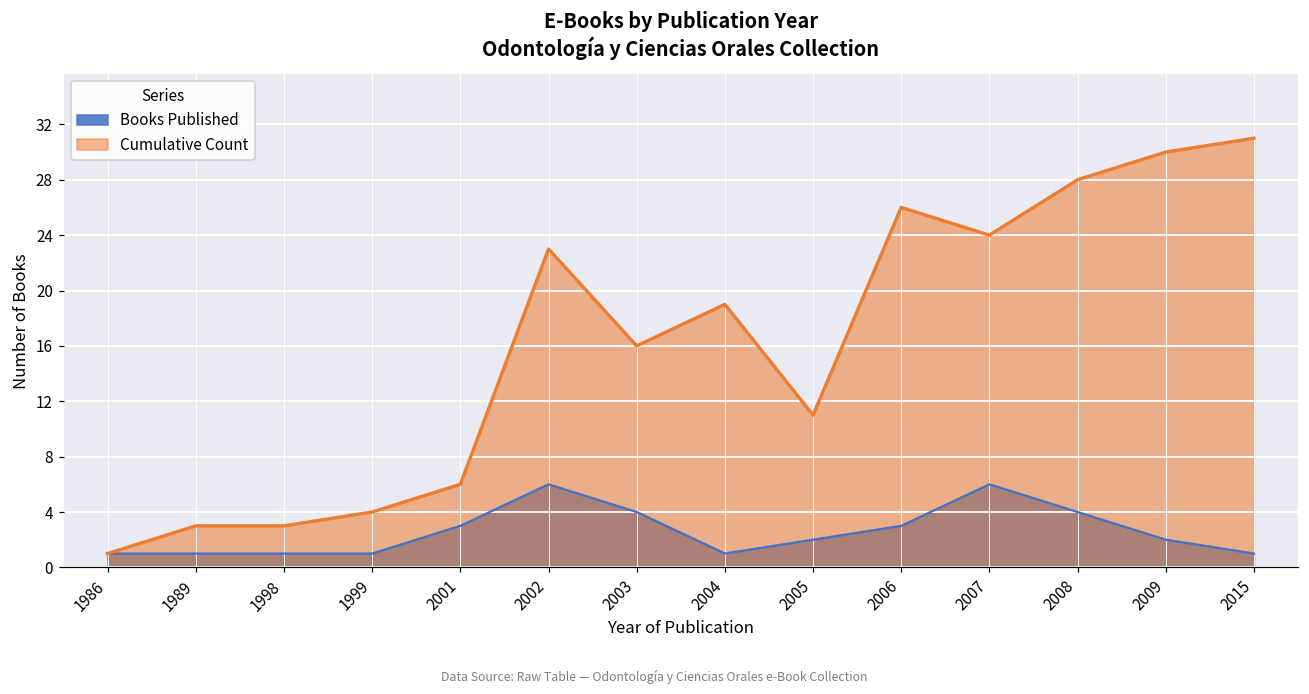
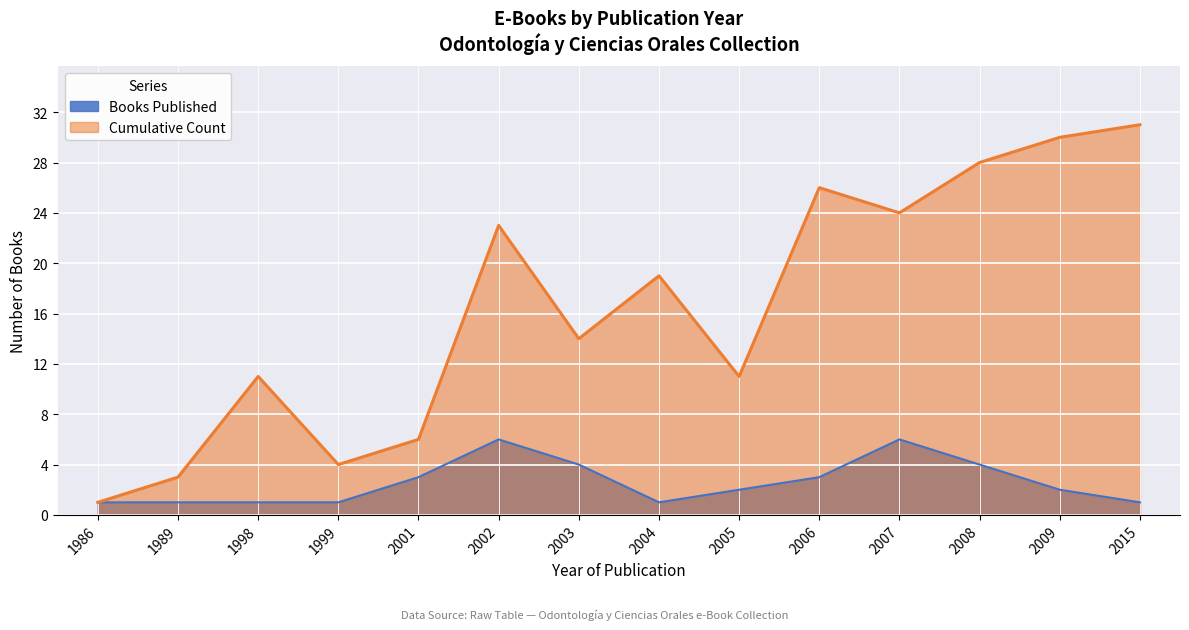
Cumulative Count, 1998: 3 -> 11
Cumulative Count, 2003: 16 -> 14
